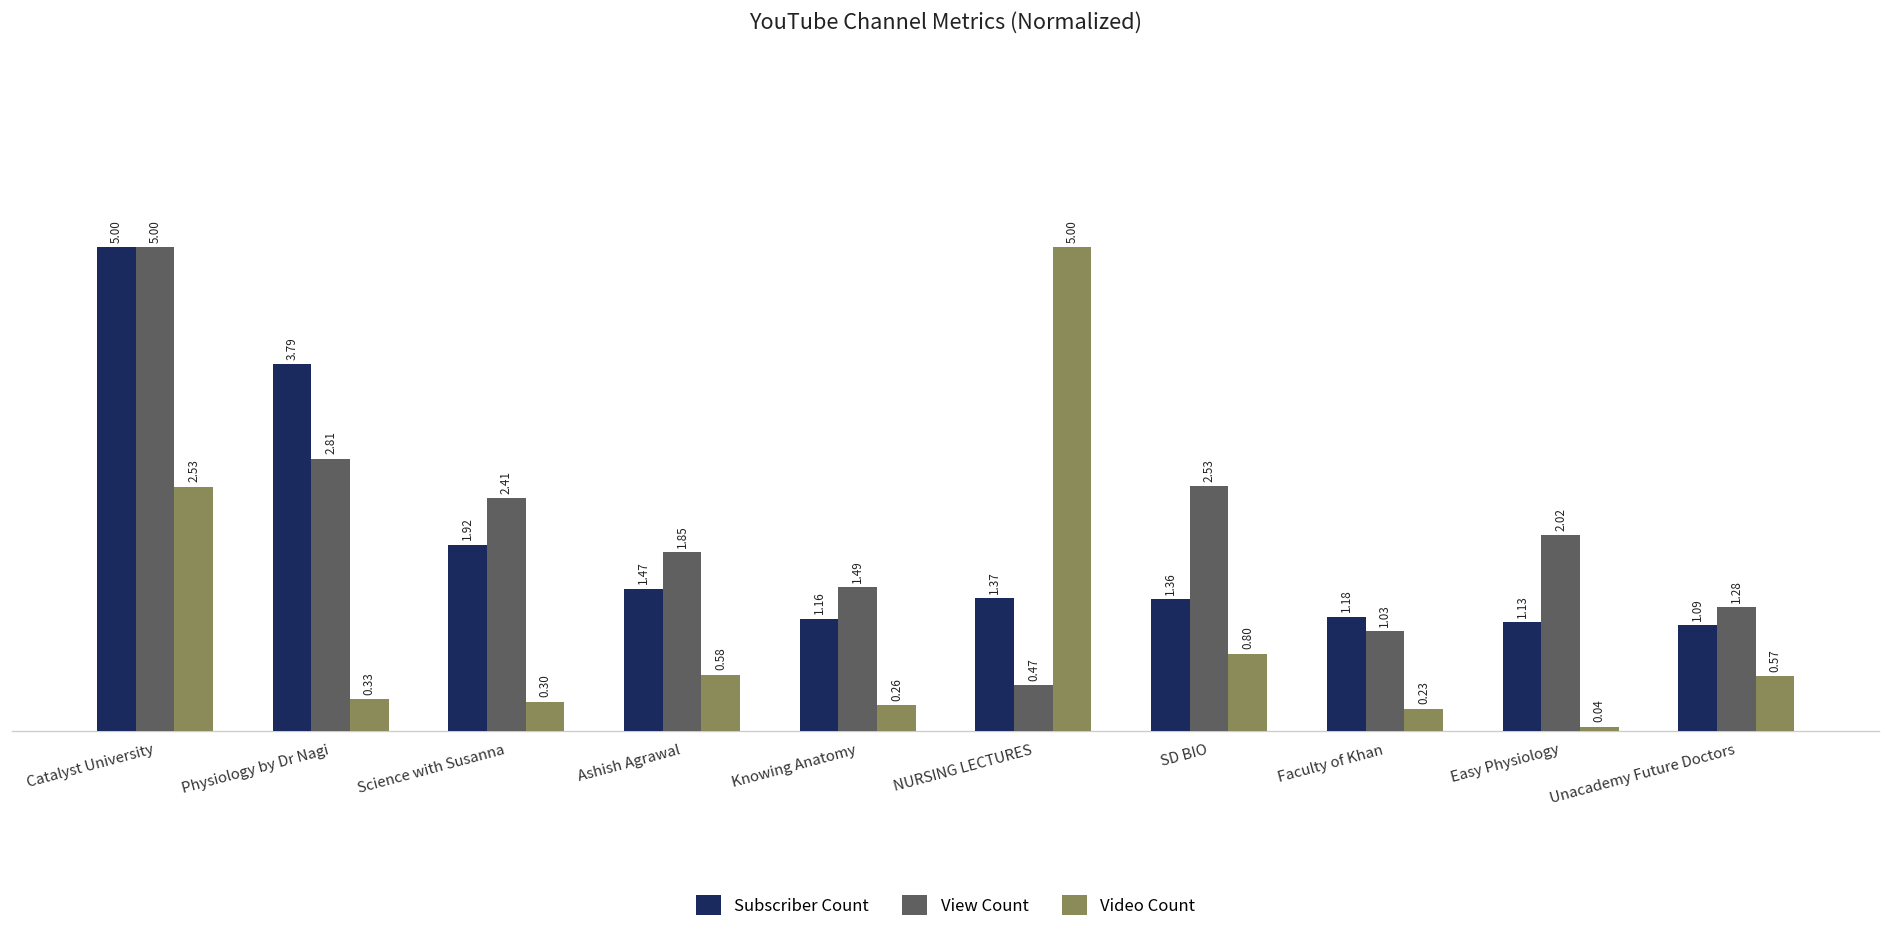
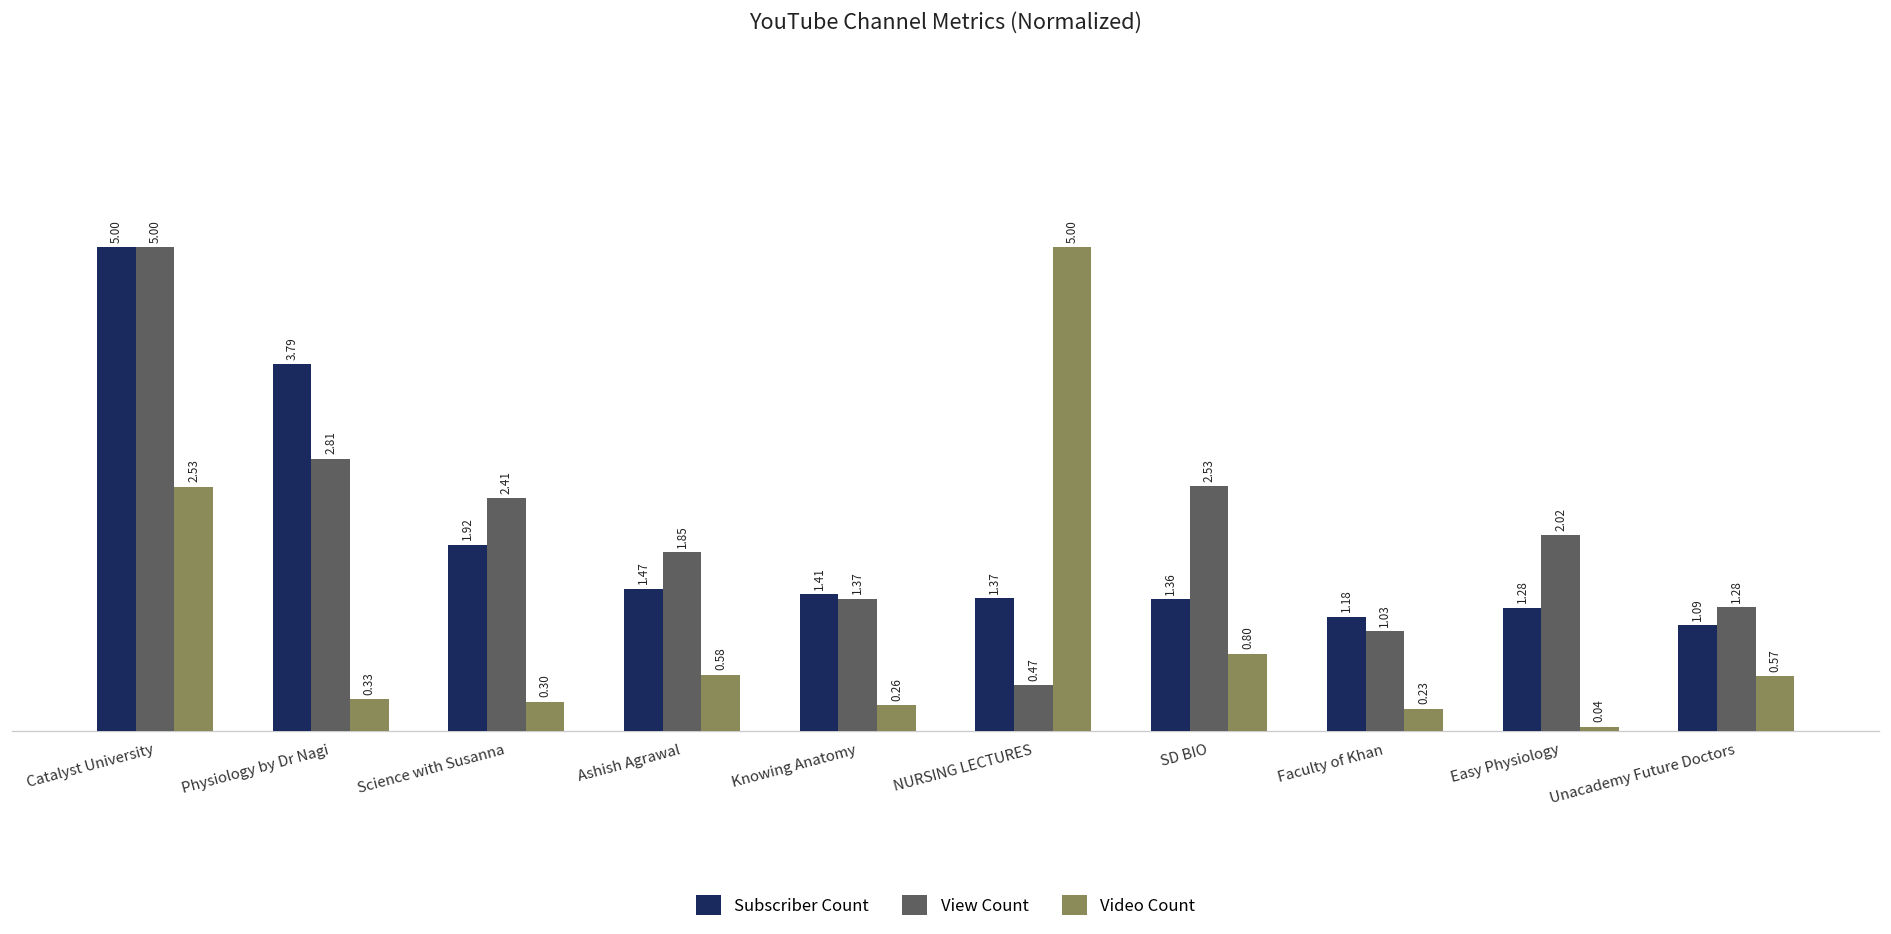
Subscriber Count, Knowing Anatomy: 1.16 -> 1.41
View Count, Knowing Anatomy: 1.49 -> 1.37
Subscriber Count, Easy Physiology: 1.13 -> 1.28
